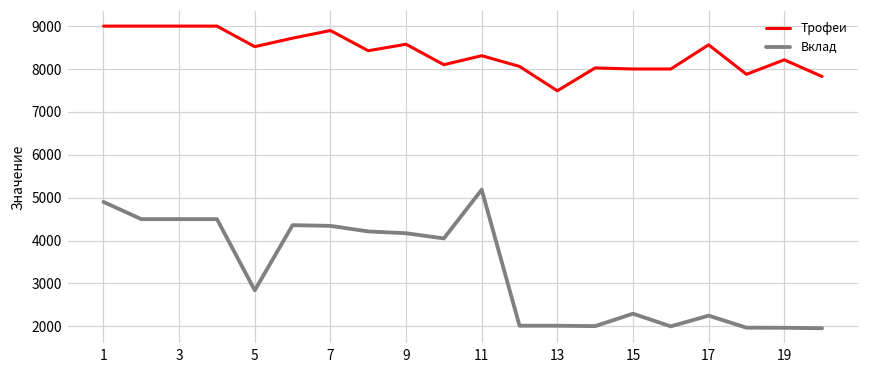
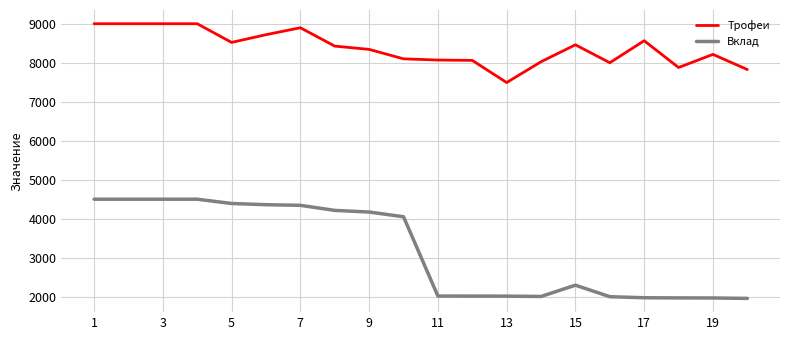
Вклад, 1: 4900 -> 4500
Вклад, 5: 2800 -> 4400
Трофеи, 9: 8600 -> 8300
Трофеи, 11: 8300 -> 8100
Вклад, 11: 5200 -> 2000
Трофеи, 15: 8000 -> 8500
Вклад, 17: 2300 -> 2000
